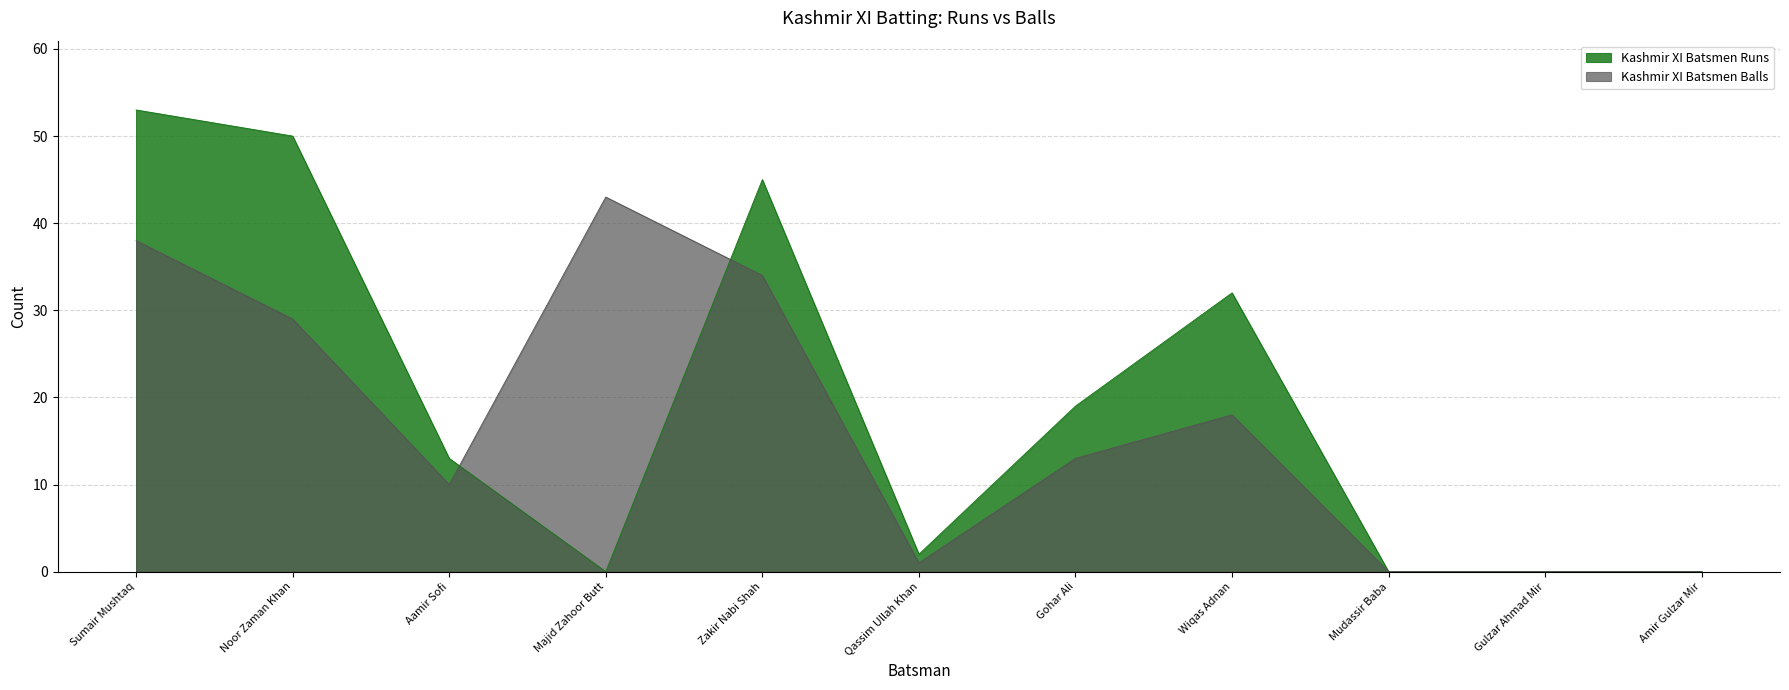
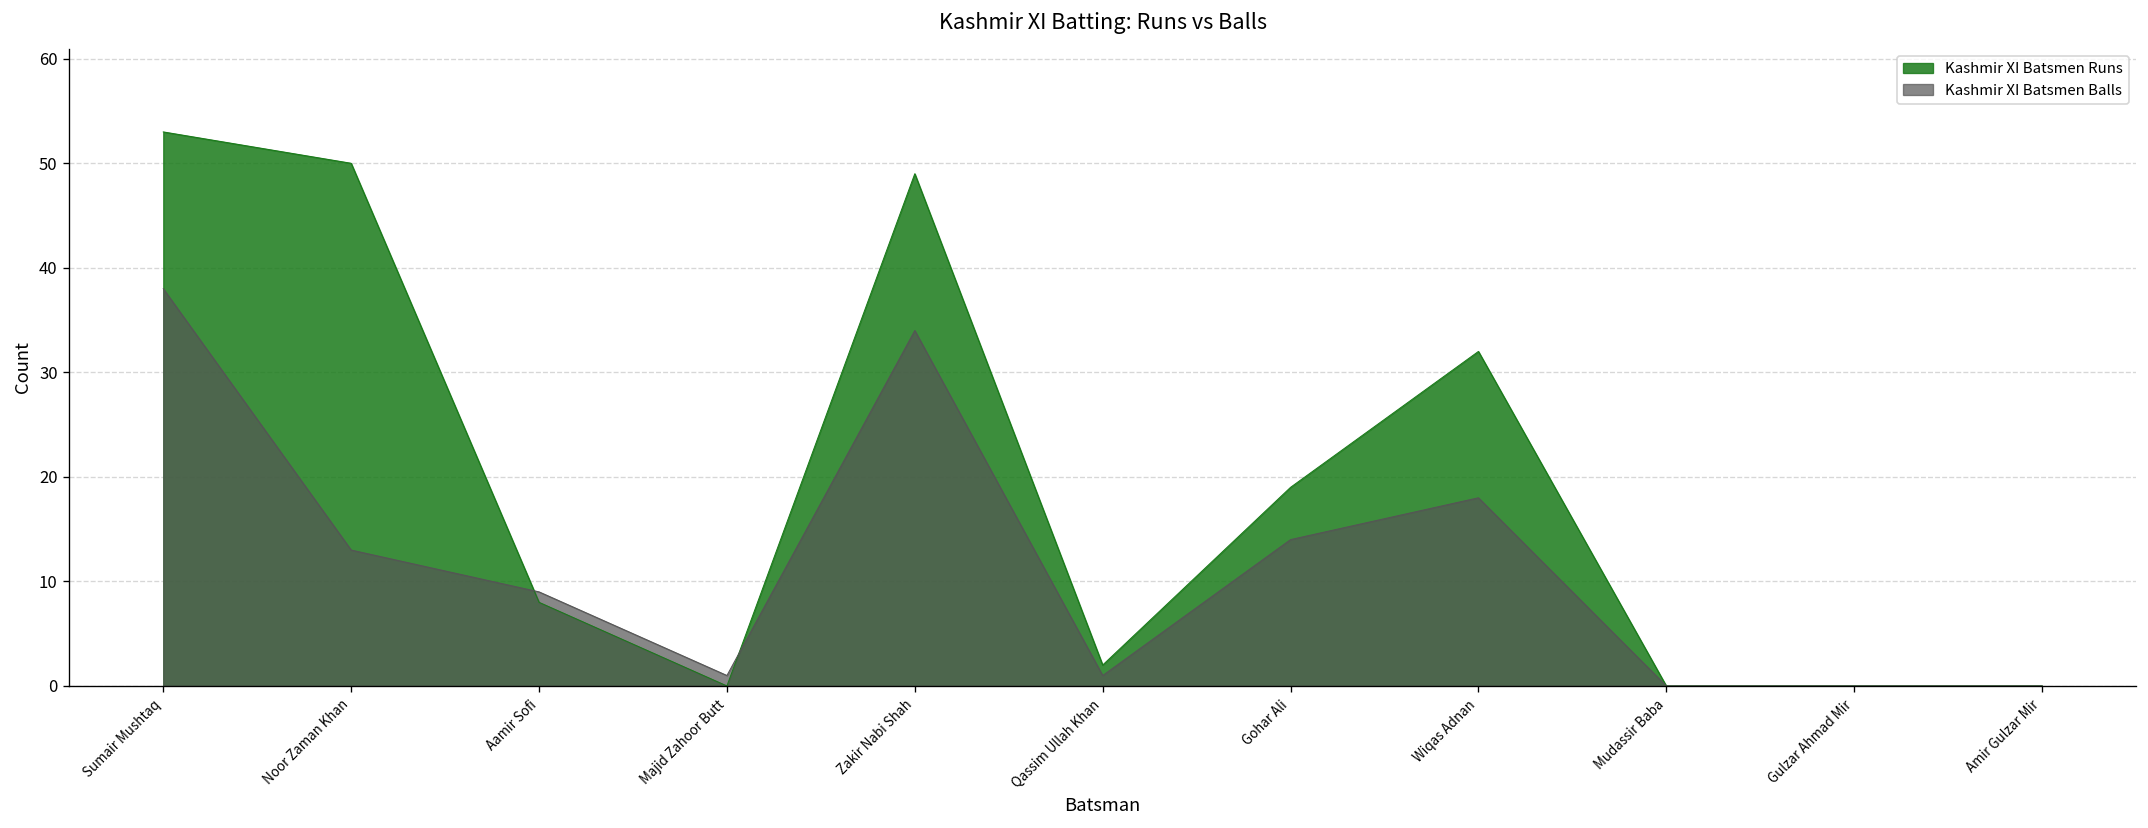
Kashmir XI Batsmen Balls, Noor Zaman Khan: 29 -> 13
Kashmir XI Batsmen Runs, Aamir Sofi: 13 -> 8
Kashmir XI Batsmen Balls, Aamir Sofi: 10 -> 9
Kashmir XI Batsmen Balls, Majid Zahoor Butt: 43 -> 1
Kashmir XI Batsmen Runs, Zakir Nabi Shah: 45 -> 49
Kashmir XI Batsmen Balls, Gohar Ali: 13 -> 14
